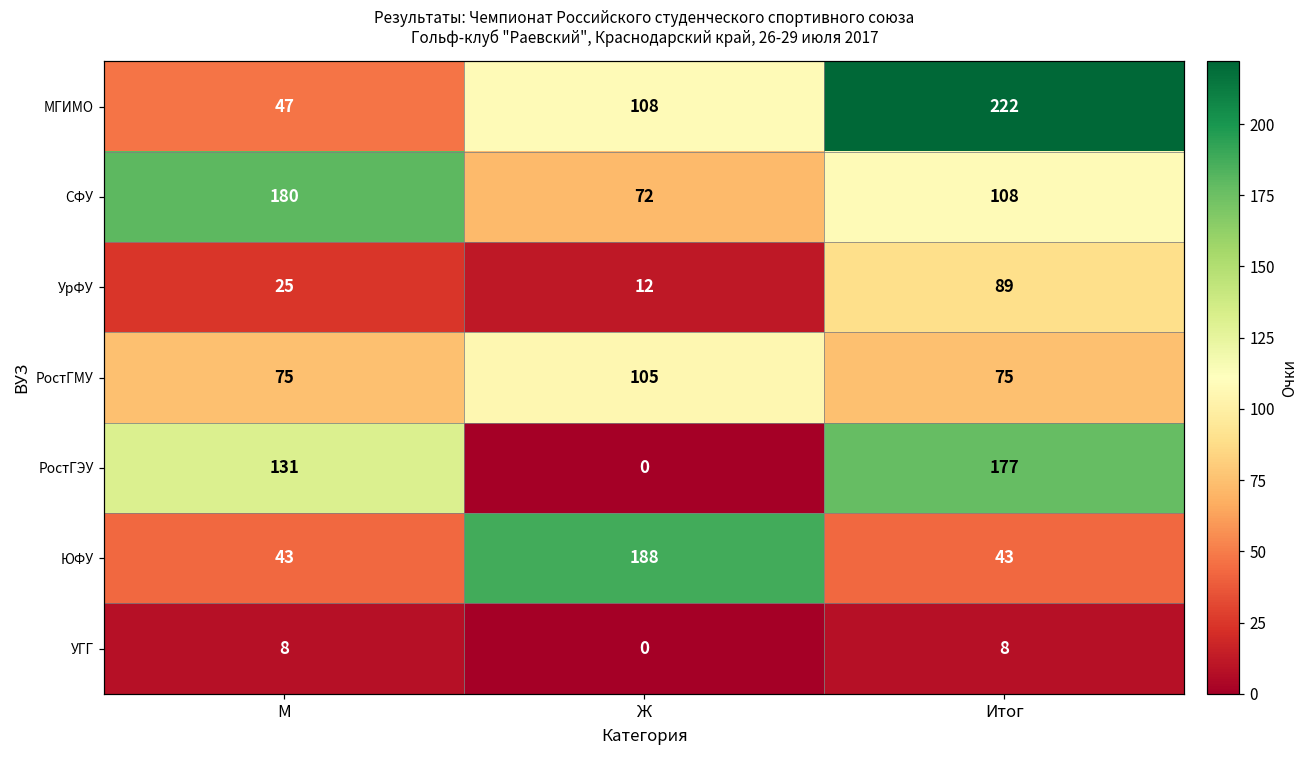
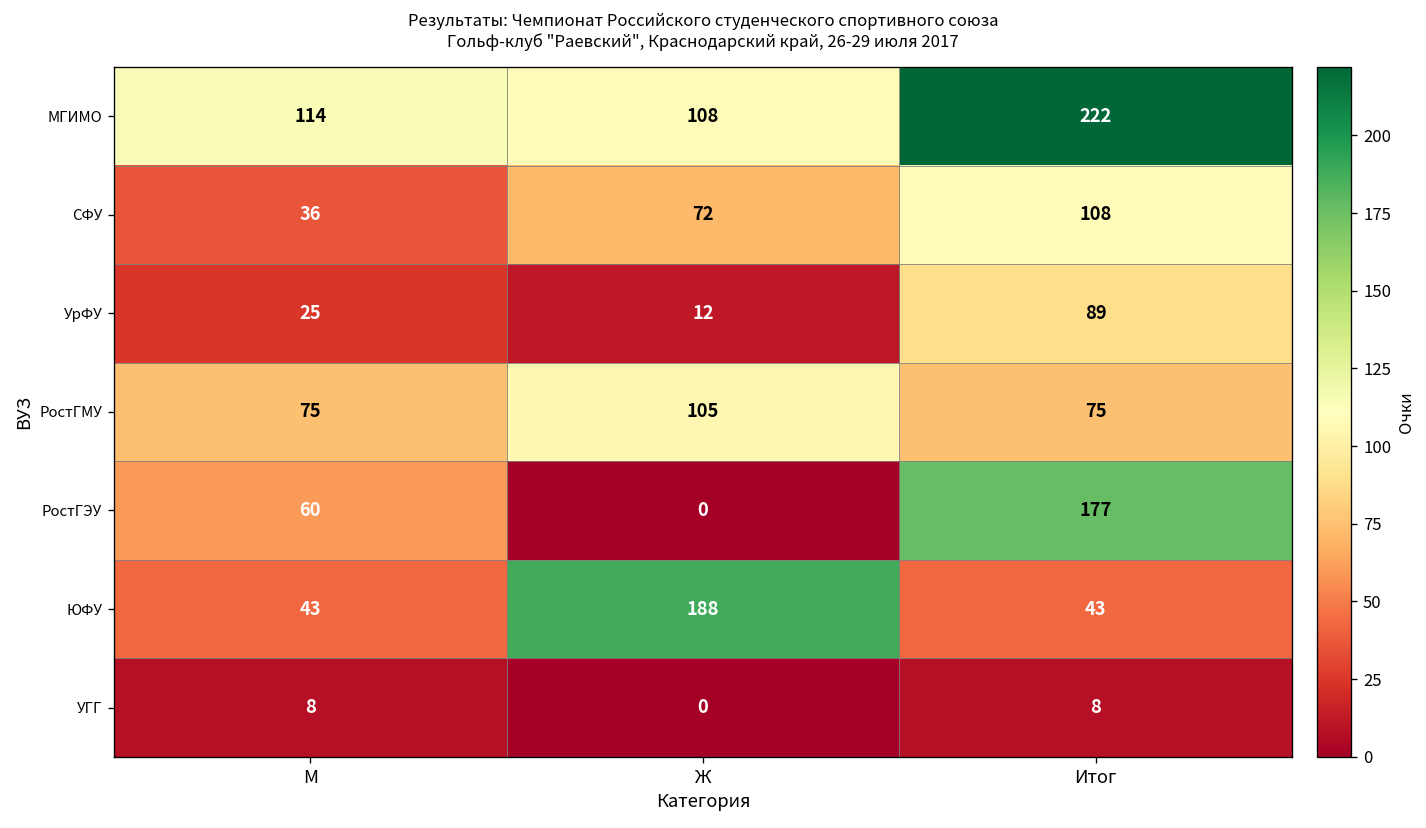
МГИМО, М: 47 -> 114
СФУ, М: 180 -> 36
РостГЭУ, М: 131 -> 60
